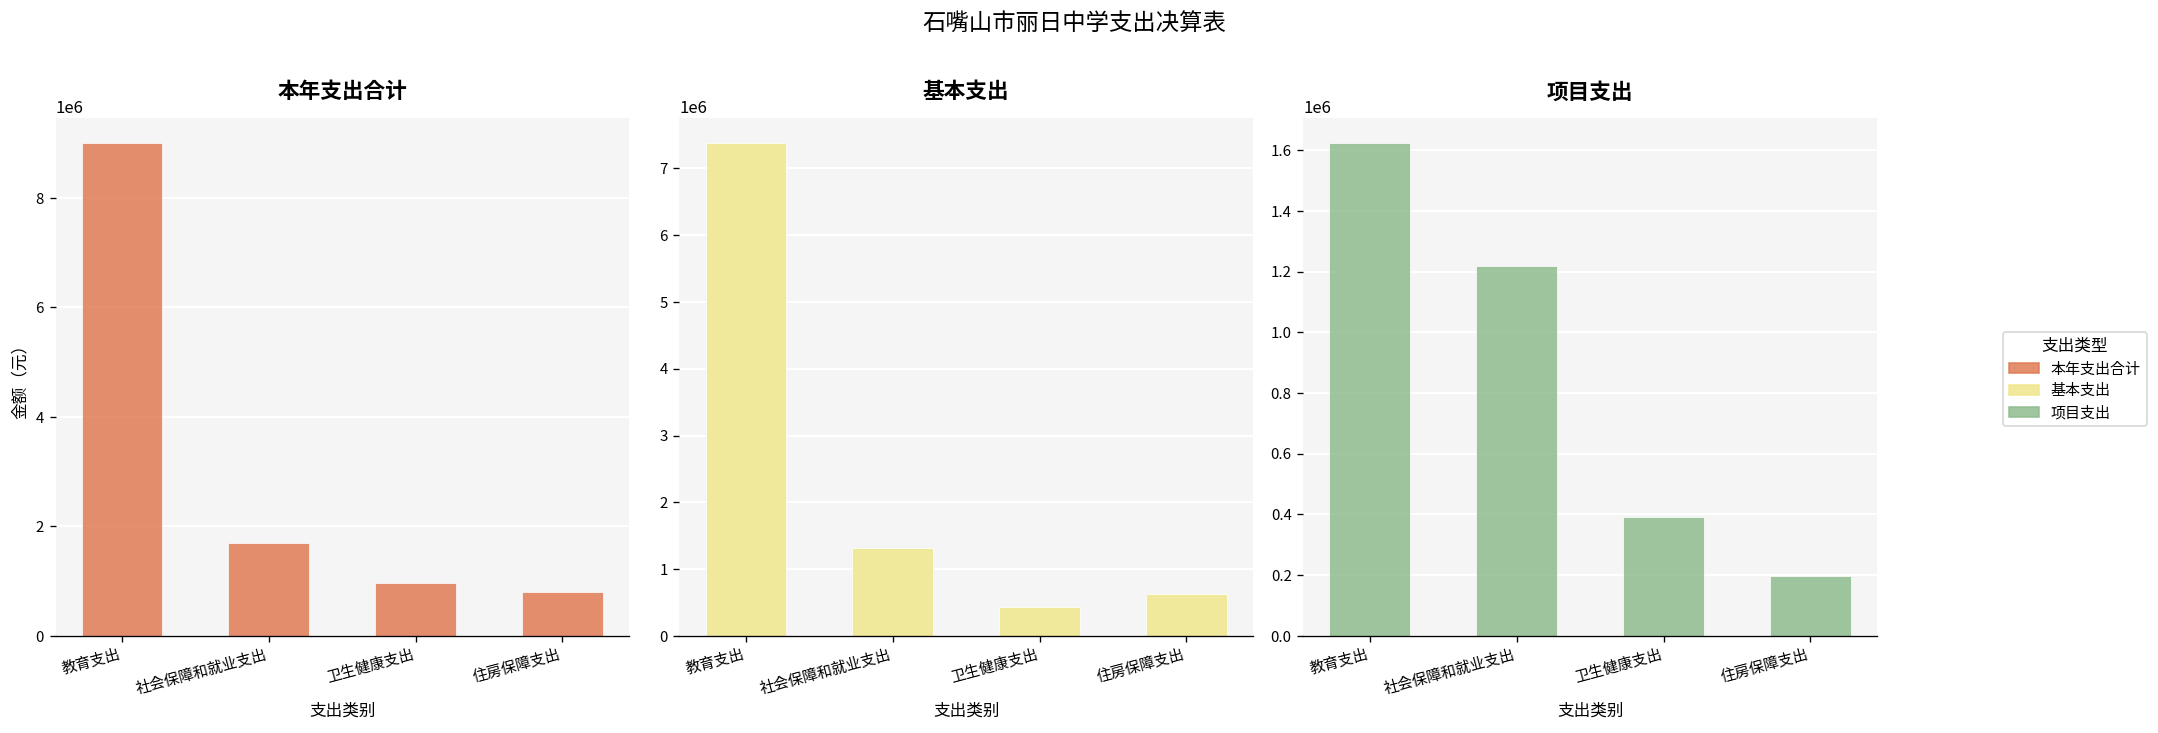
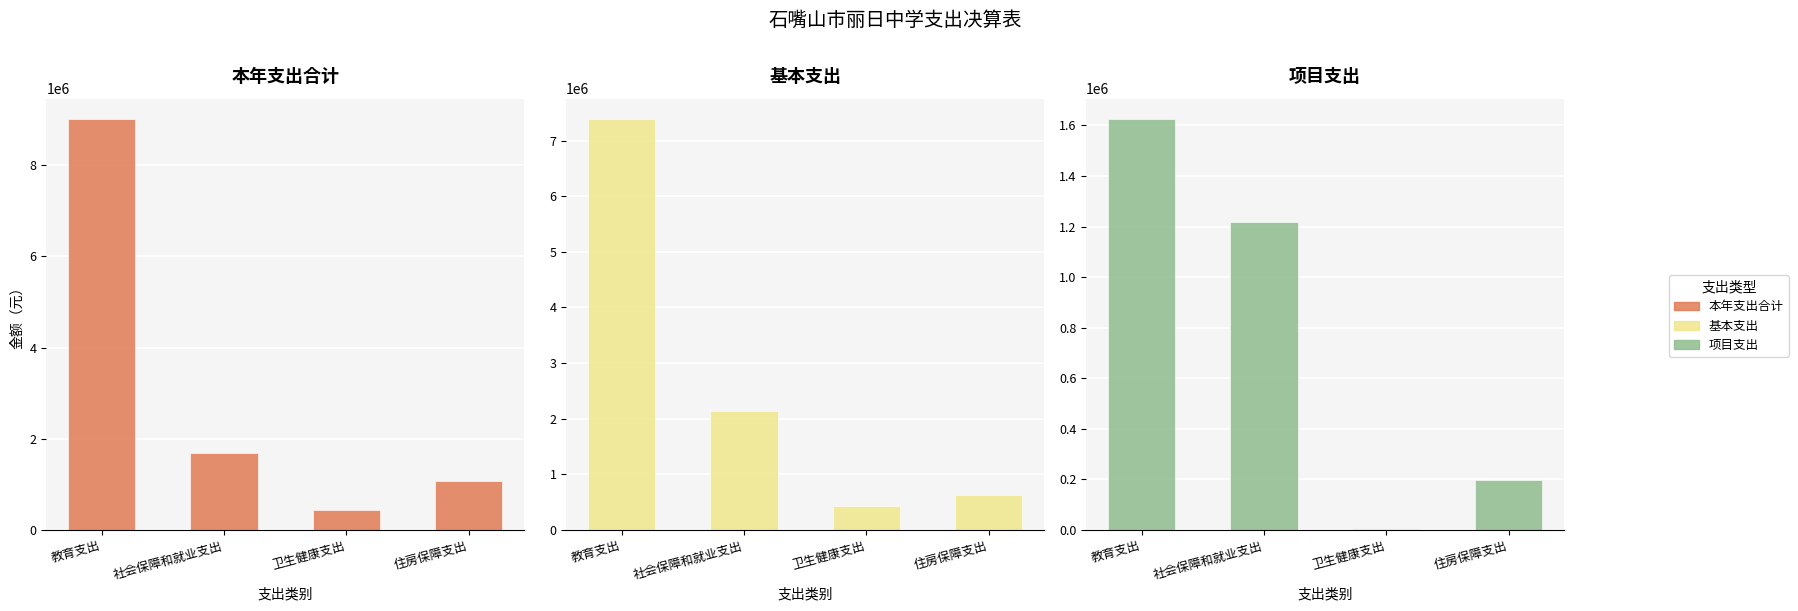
本年支出合计, 卫生健康支出: 1000000 -> 400000
本年支出合计, 住房保障支出: 800000 -> 1100000
基本支出, 社会保障和就业支出: 1300000 -> 2100000
项目支出, 卫生健康支出: 390000 -> 0
